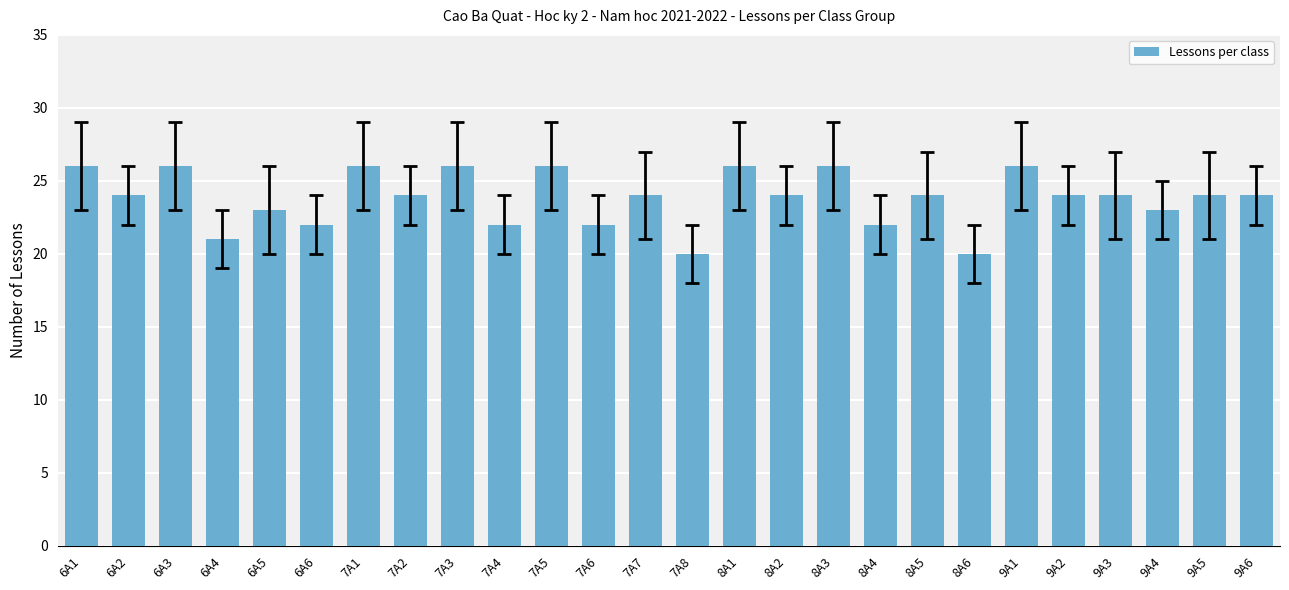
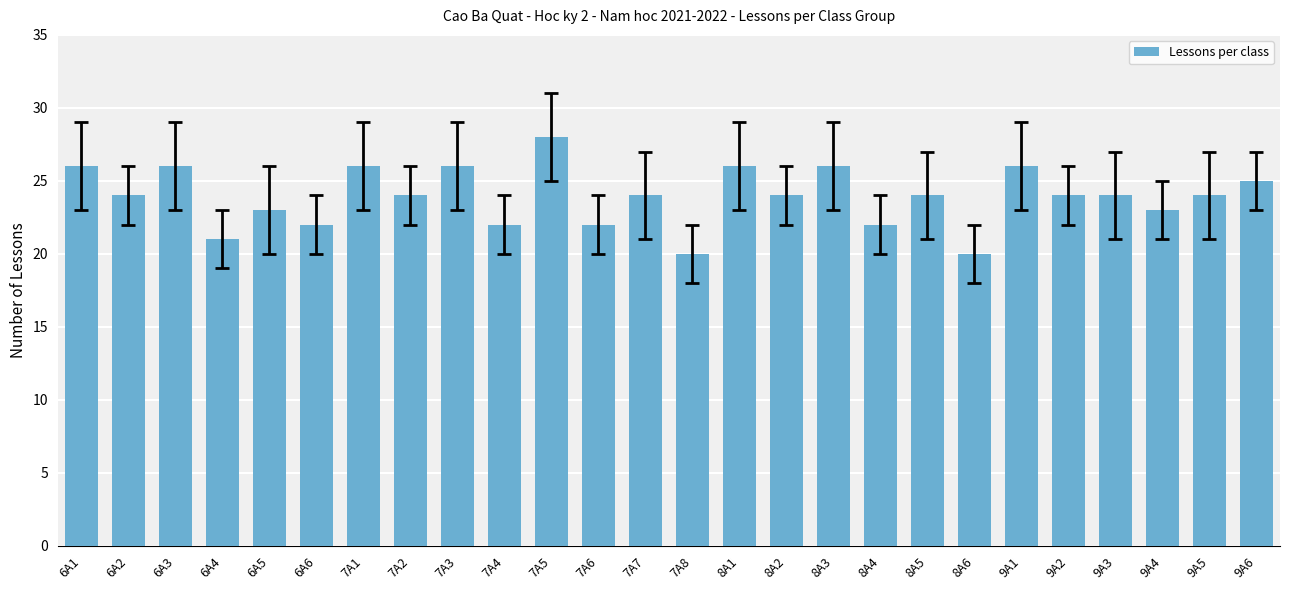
Lessons per class, 7A5: 26 -> 28
Lessons per class, 9A6: 24 -> 25
